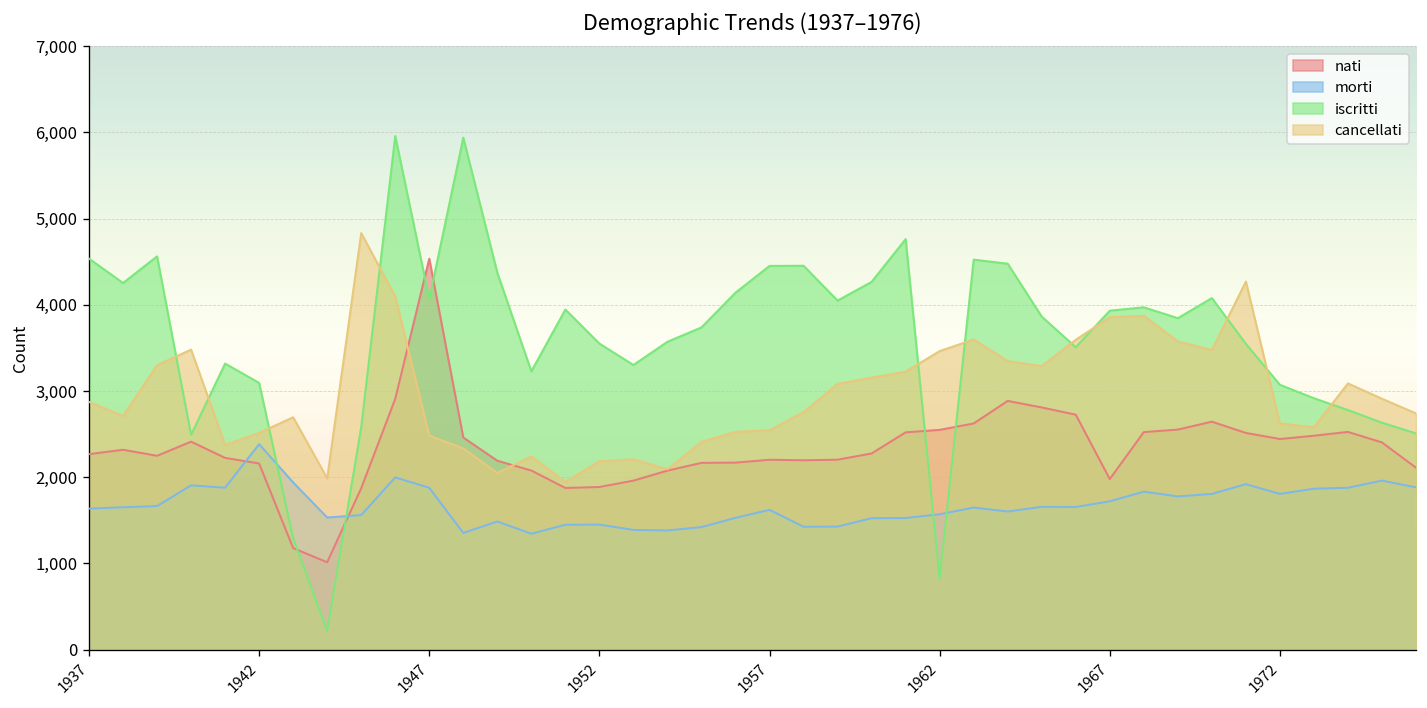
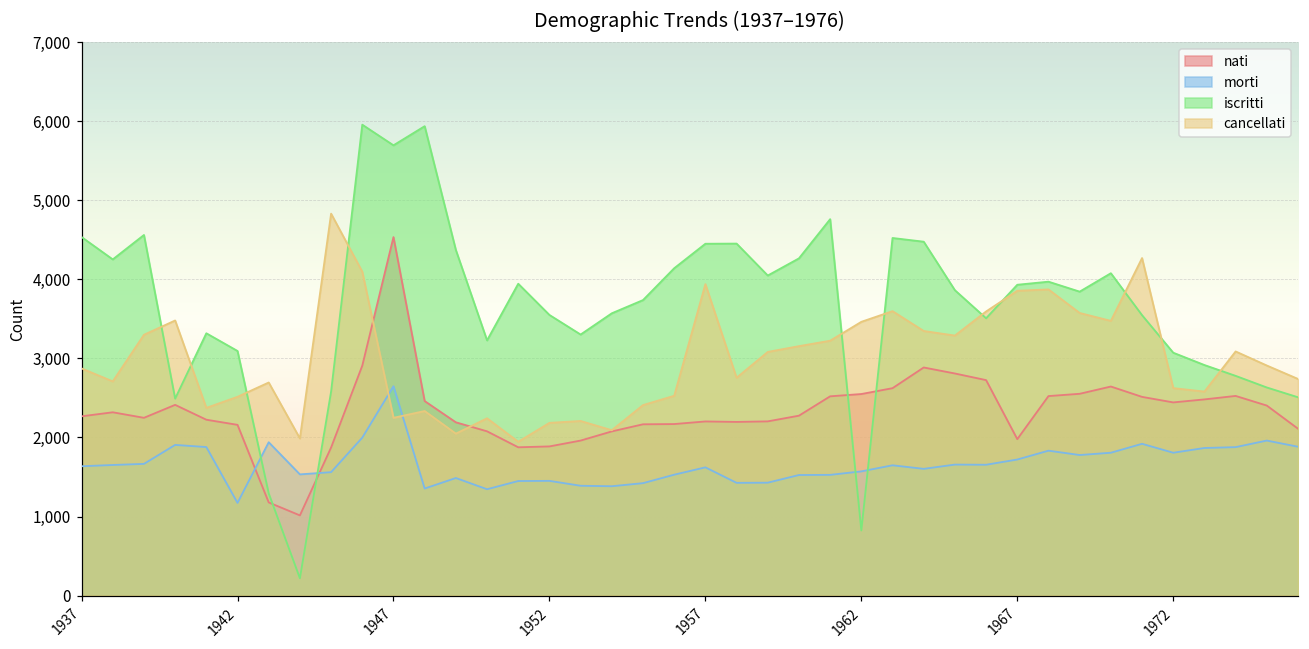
morti, 1942: 2,400 -> 1,200
morti, 1947: 1,900 -> 2,600
iscritti, 1947: 4,100 -> 5,700
cancellati, 1947: 2,500 -> 2,200
cancellati, 1957: 2,500 -> 3,900
